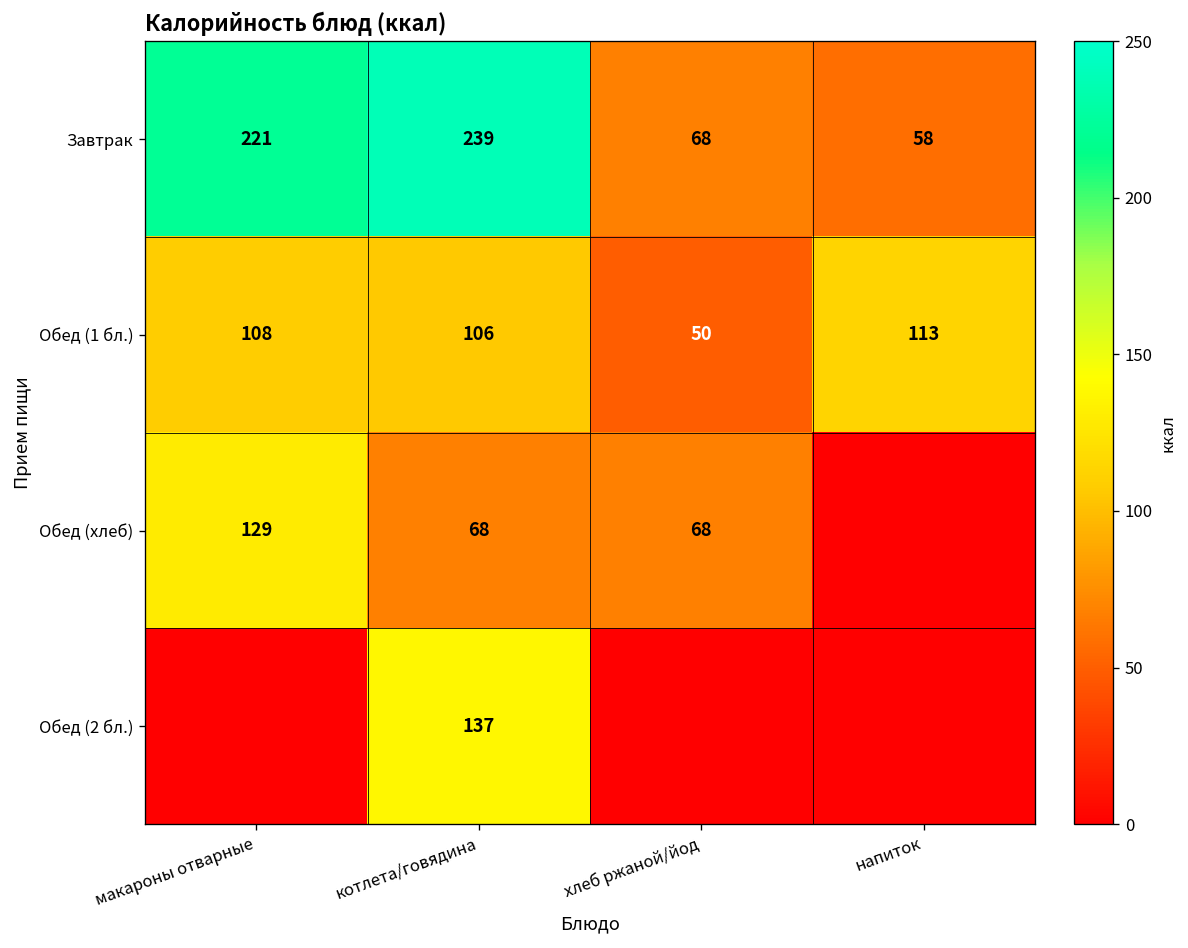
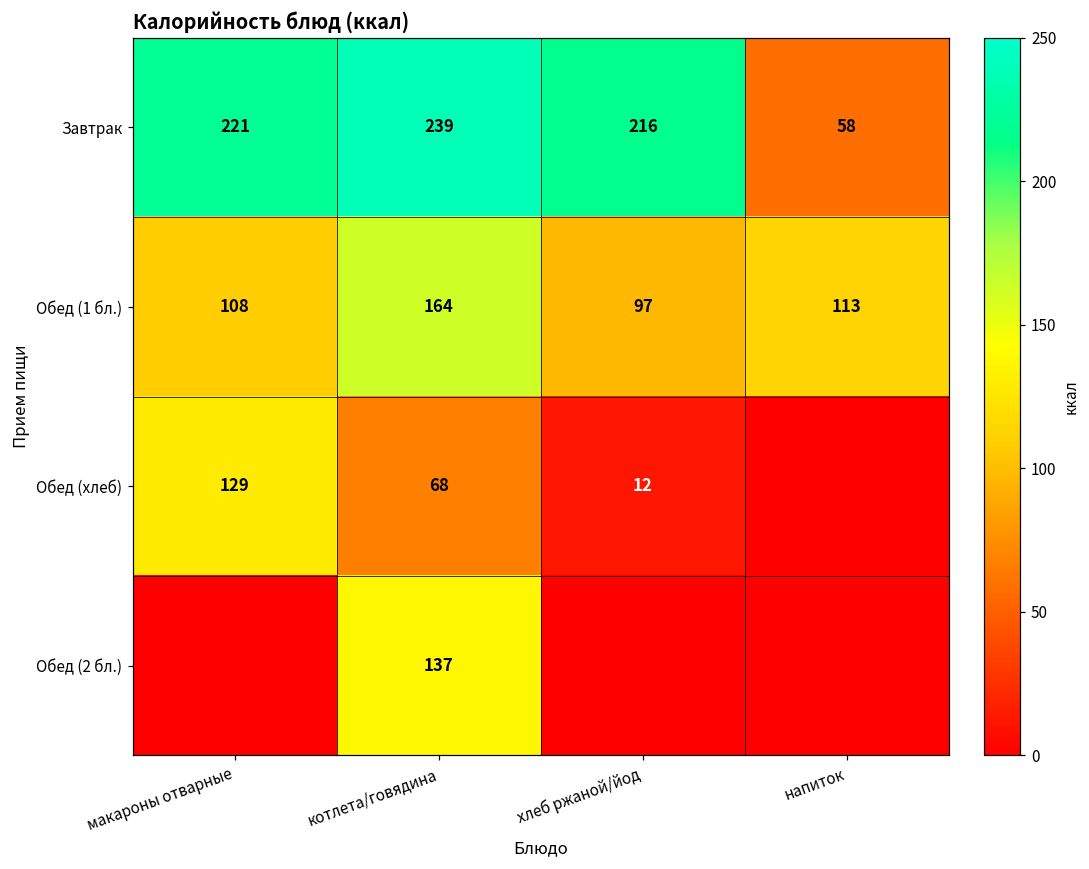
Завтрак, хлеб ржаной/йод: 68 -> 216
Обед (1 бл.), котлета/говядина: 106 -> 164
Обед (1 бл.), хлеб ржаной/йод: 50 -> 97
Обед (хлеб), хлеб ржаной/йод: 68 -> 12
